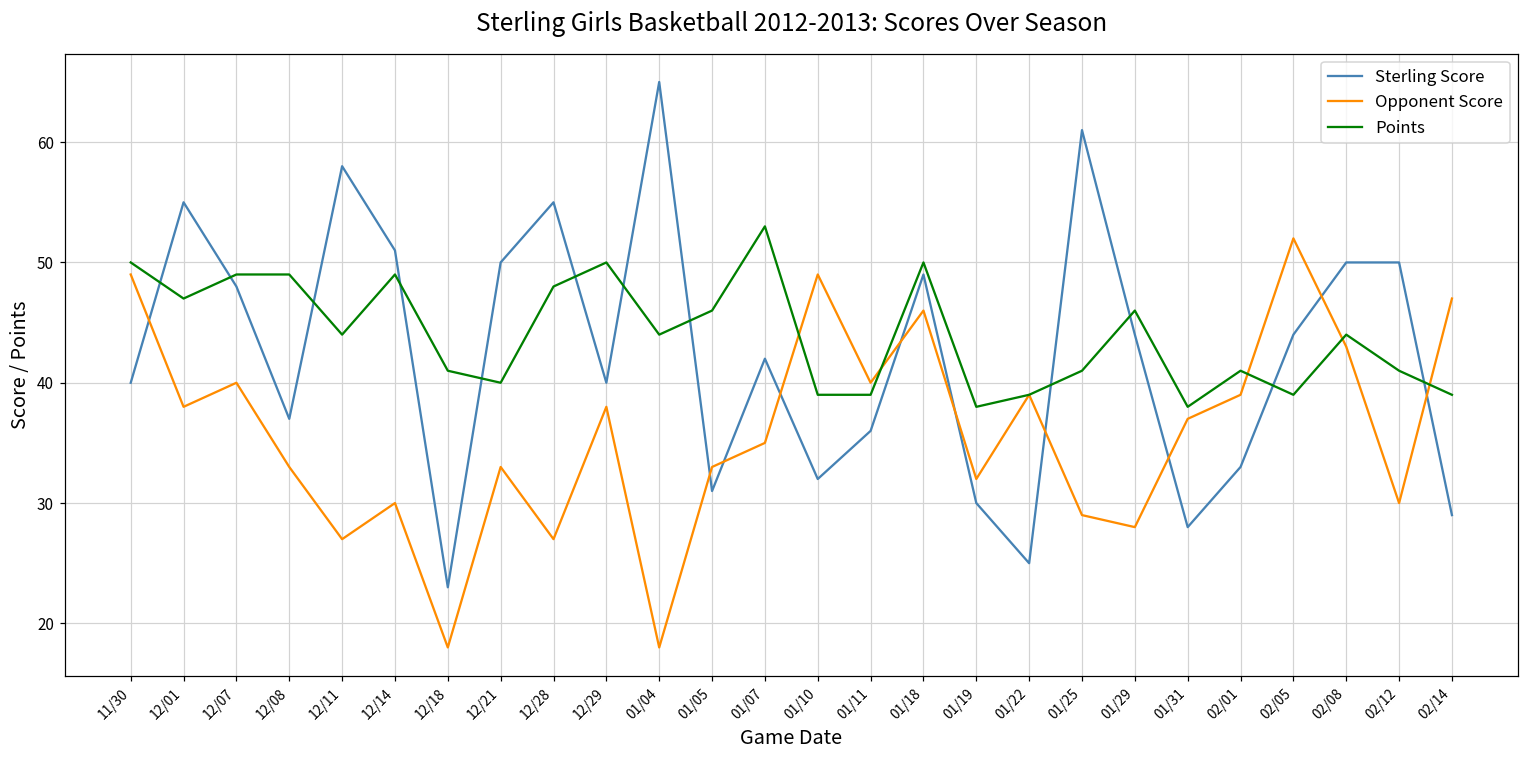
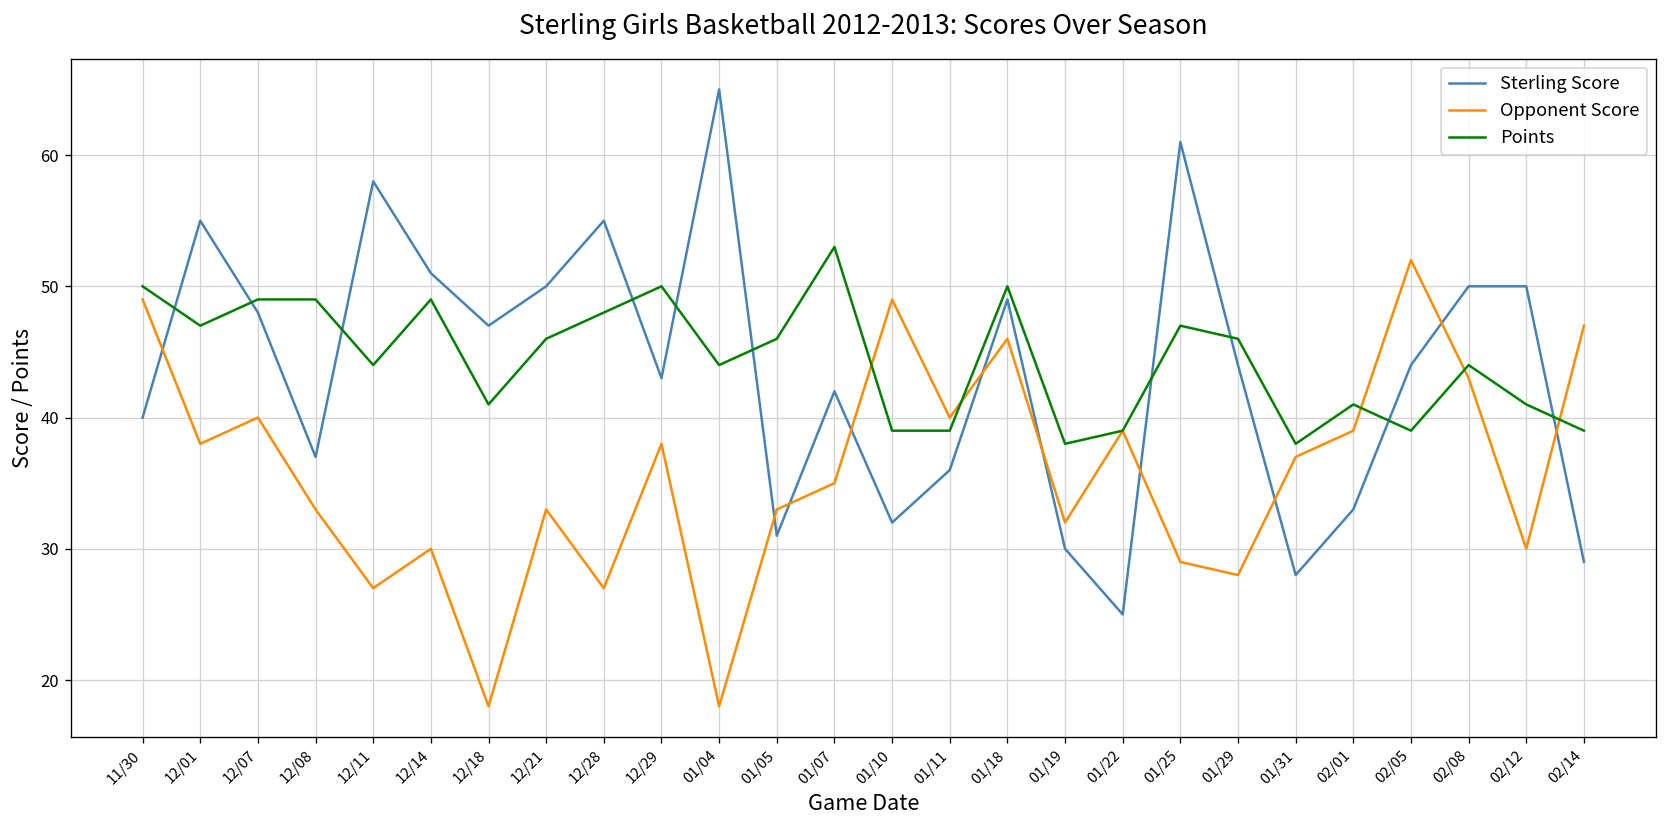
Sterling Score, 12/18: 23 -> 47
Points, 12/21: 40 -> 46
Sterling Score, 12/29: 40 -> 43
Points, 01/25: 41 -> 47
